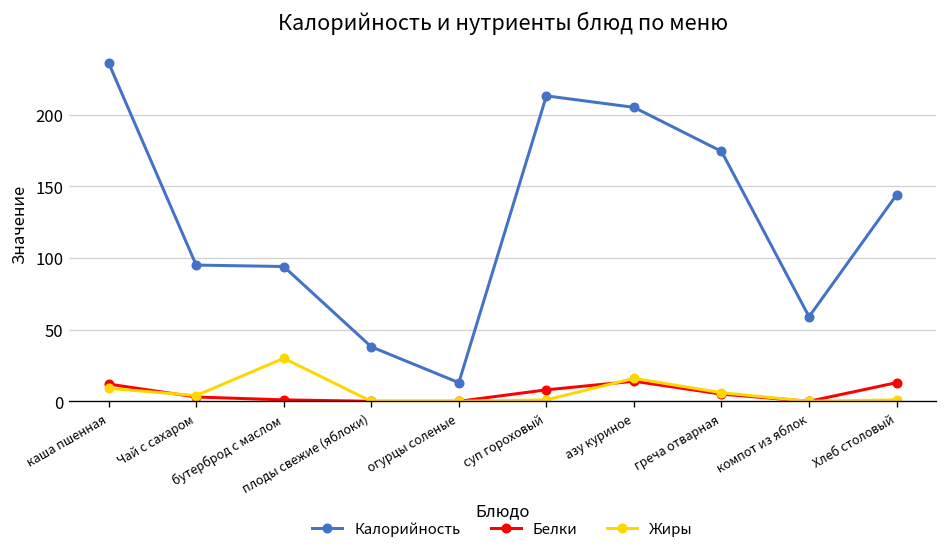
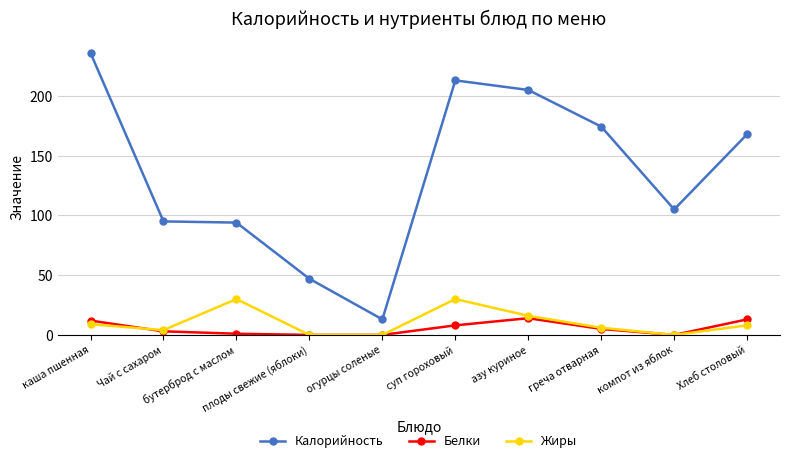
Калорийность, плоды свежие (яблоки): 38 -> 47
Жиры, суп гороховый: 1 -> 30
Калорийность, компот из яблок: 59 -> 105
Калорийность, Хлеб столовый: 144 -> 168
Жиры, Хлеб столовый: 1 -> 8
